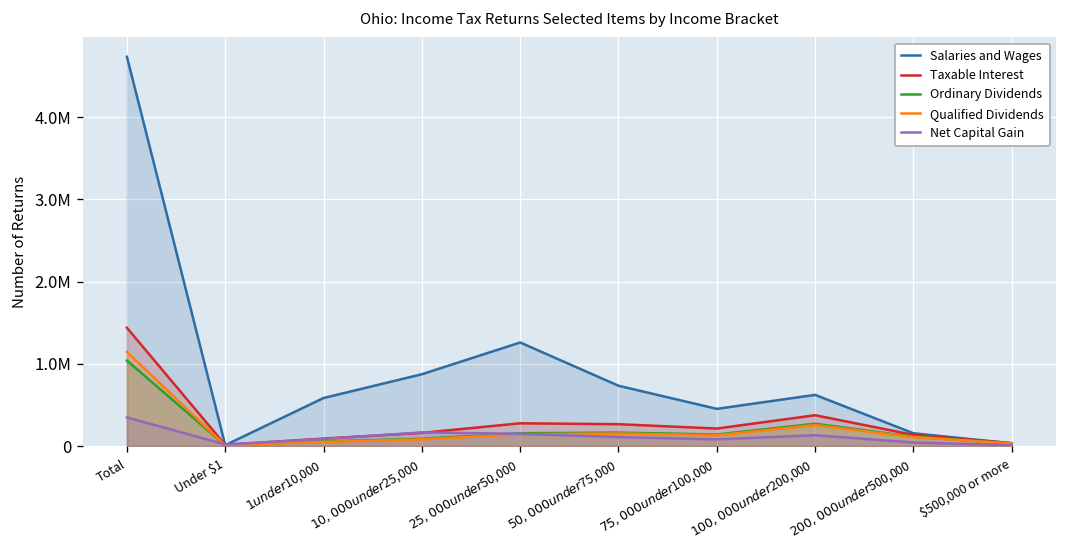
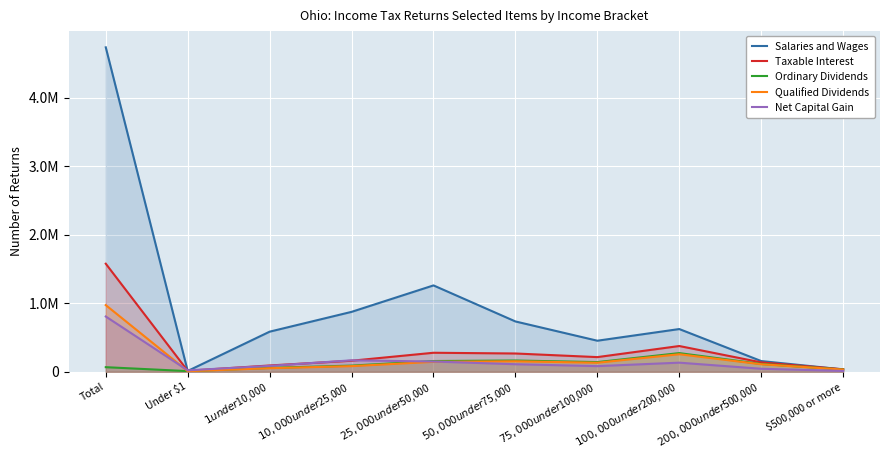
Taxable Interest, Total: 1400000 -> 1600000
Ordinary Dividends, Total: 1000000 -> 100000
Qualified Dividends, Total: 1100000 -> 1000000
Net Capital Gain, Total: 300000 -> 800000
